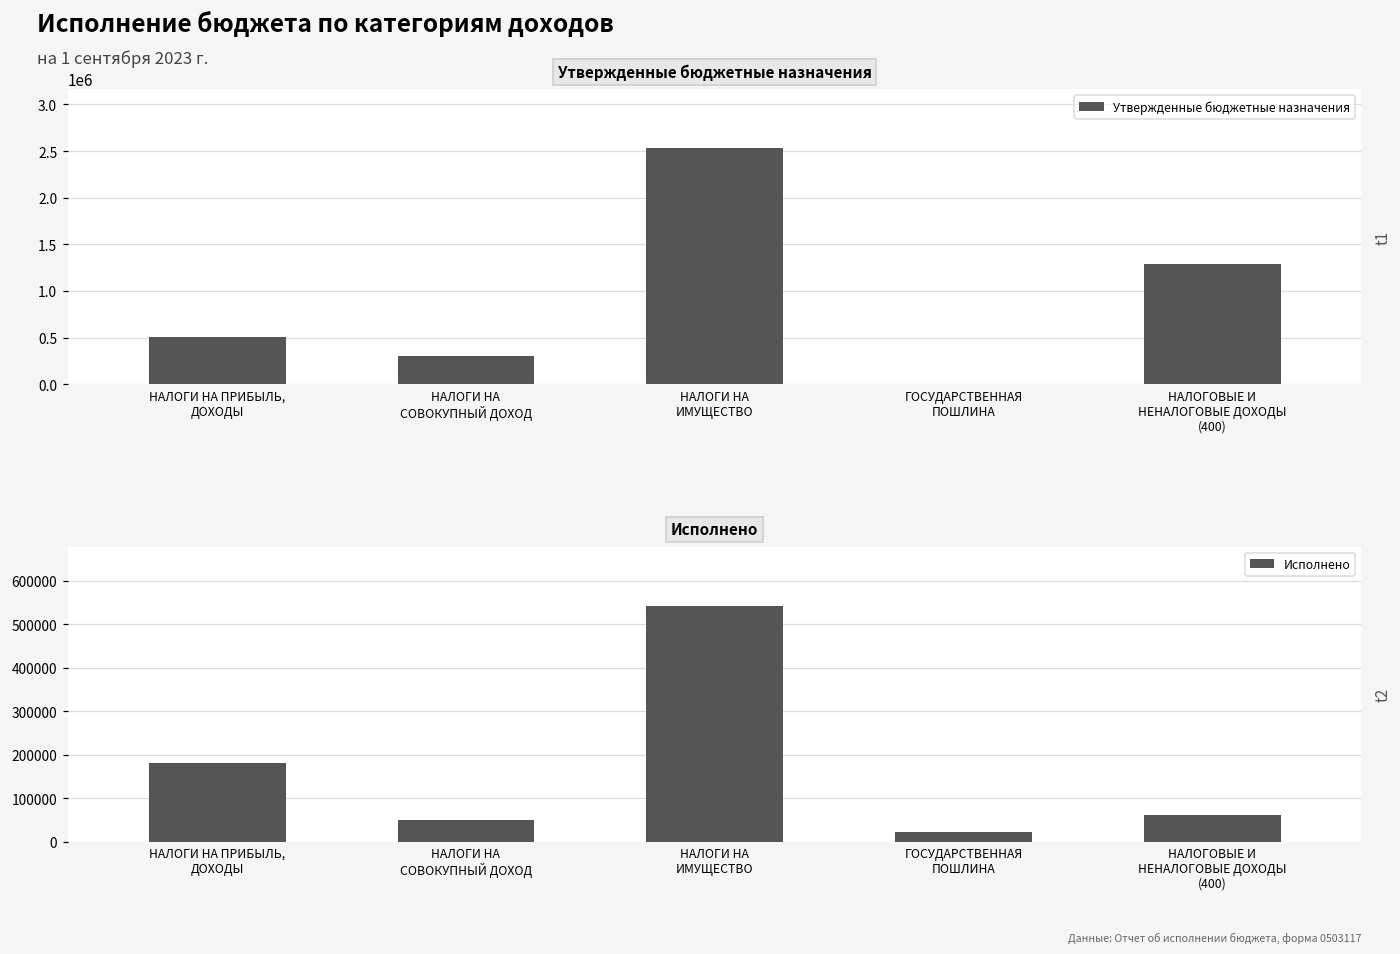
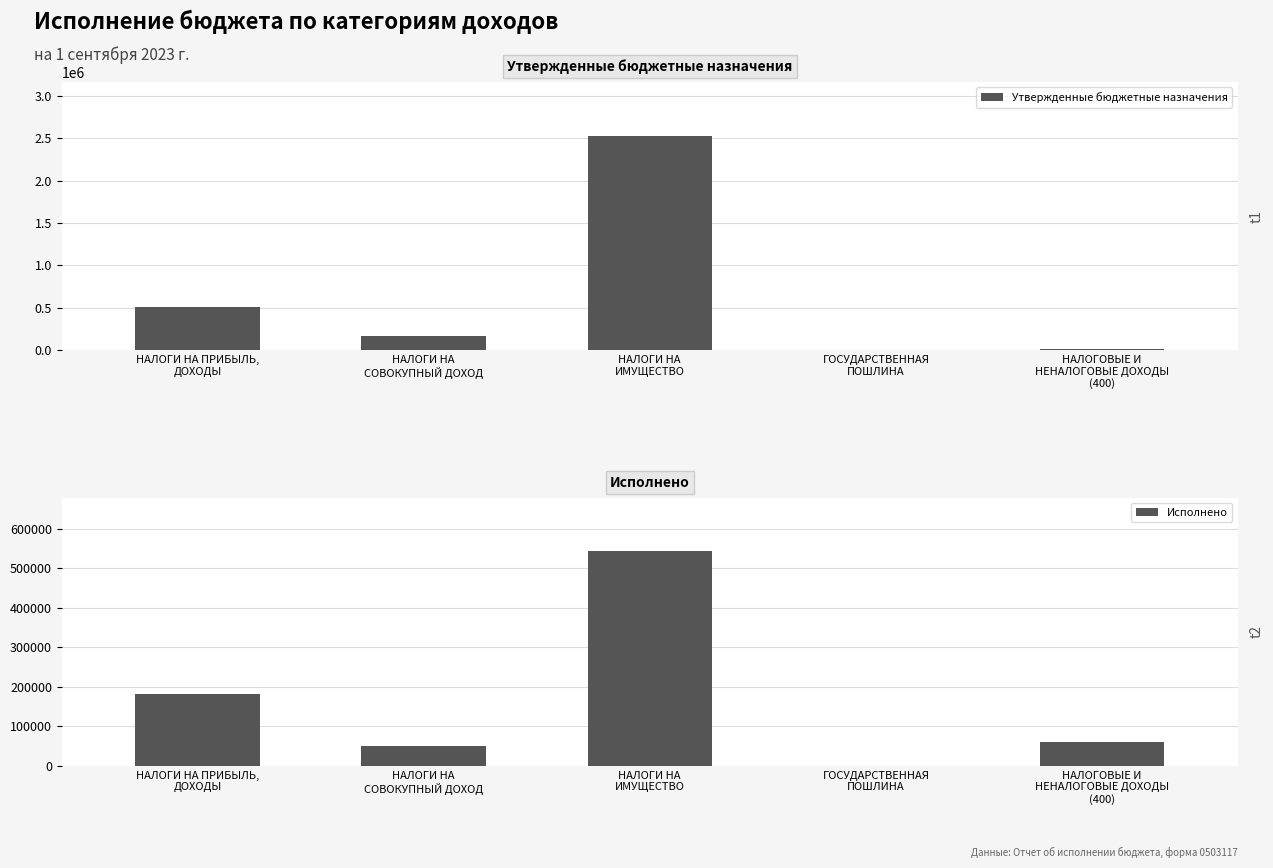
Утвержденные бюджетные назначения, НАЛОГИ НА СОВОКУПНЫЙ ДОХОД: 300000 -> 200000
Утвержденные бюджетные назначения, НАЛОГОВЫЕ И НЕНАЛОГОВЫЕ ДОХОДЫ (400): 1300000 -> 0
Исполнено, ГОСУДАРСТВЕННАЯ ПОШЛИНА: 20000 -> 0
